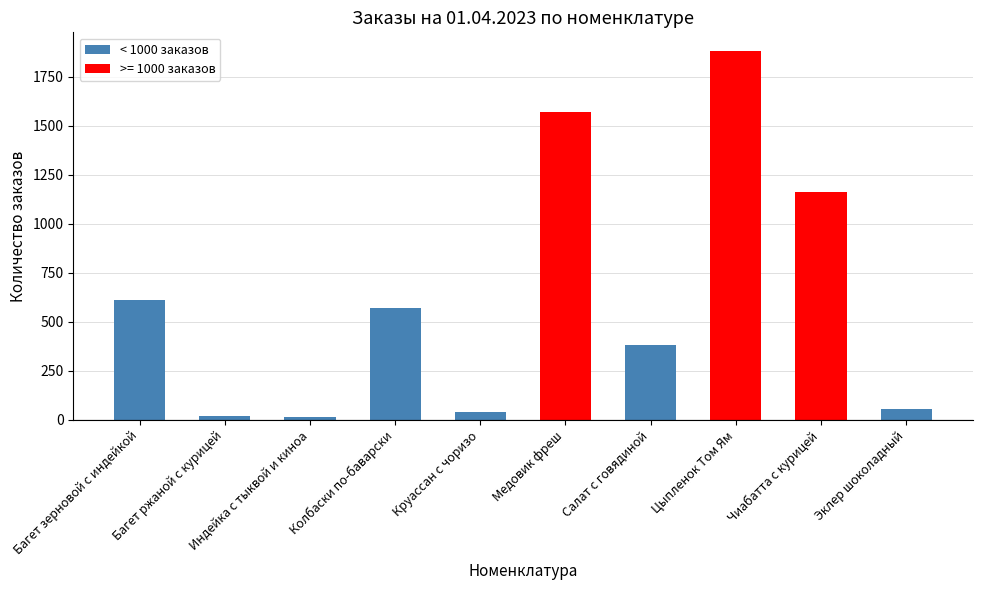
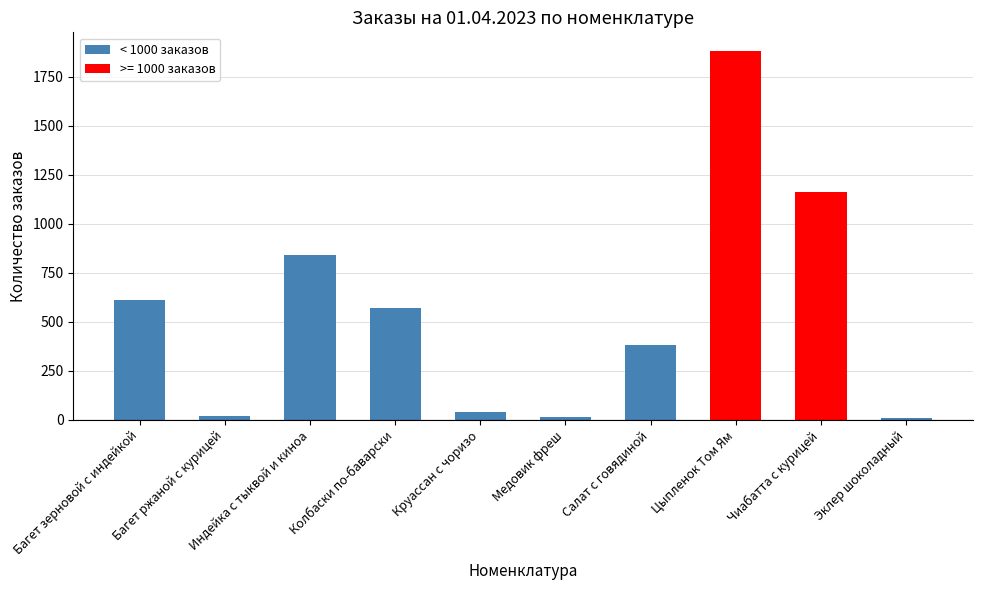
Индейка с тыквой и киноа: 10 -> 840
Медовик фреш: 1570 -> 20
Эклер шоколадный: 60 -> 10
